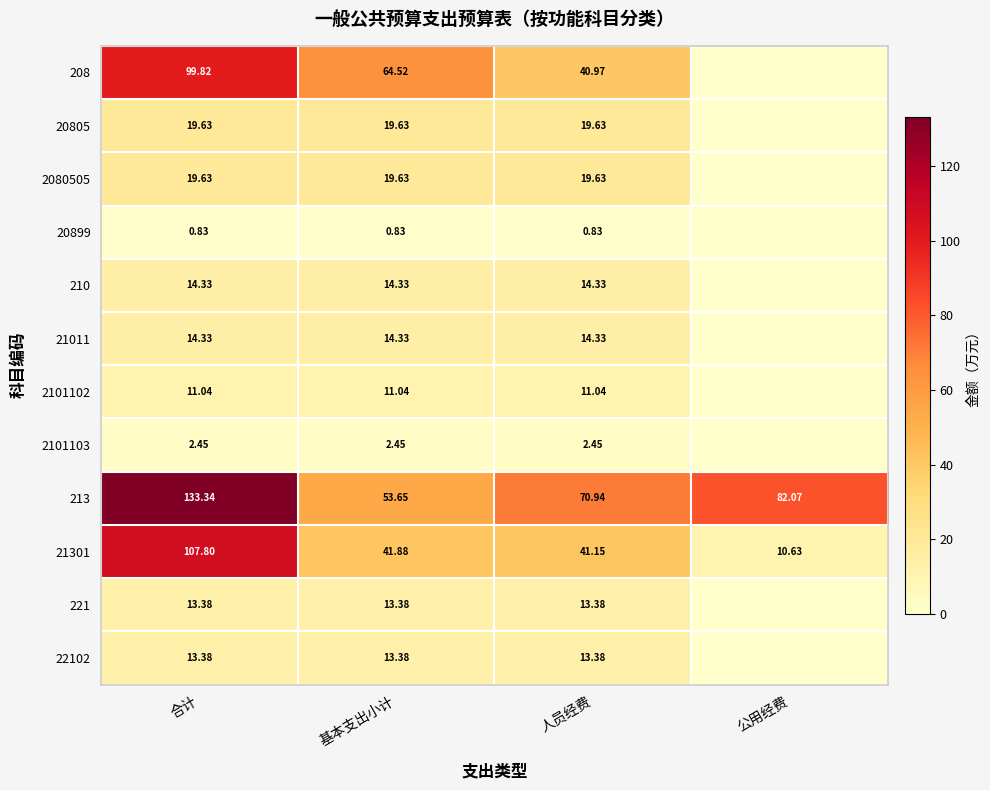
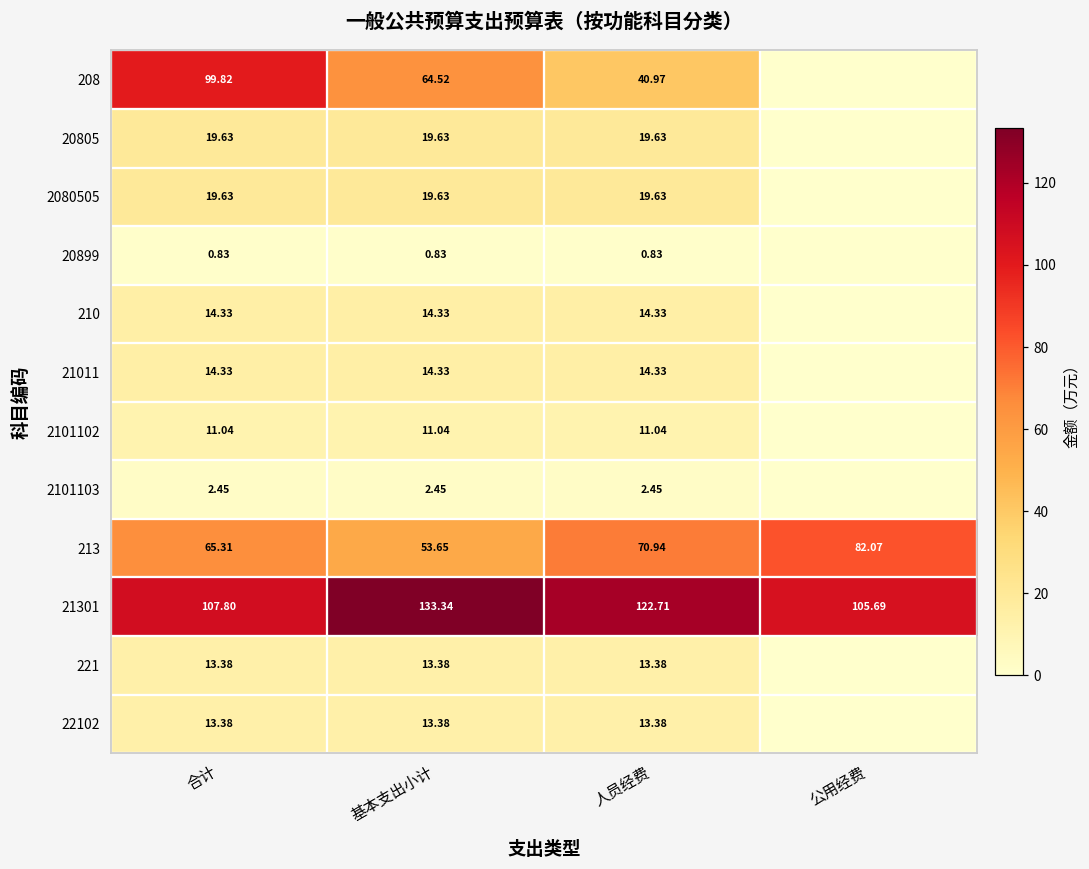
213, 合计: 133.34 -> 65.31
21301, 基本支出小计: 41.88 -> 133.34
21301, 人员经费: 41.15 -> 122.71
21301, 公用经费: 10.63 -> 105.69
